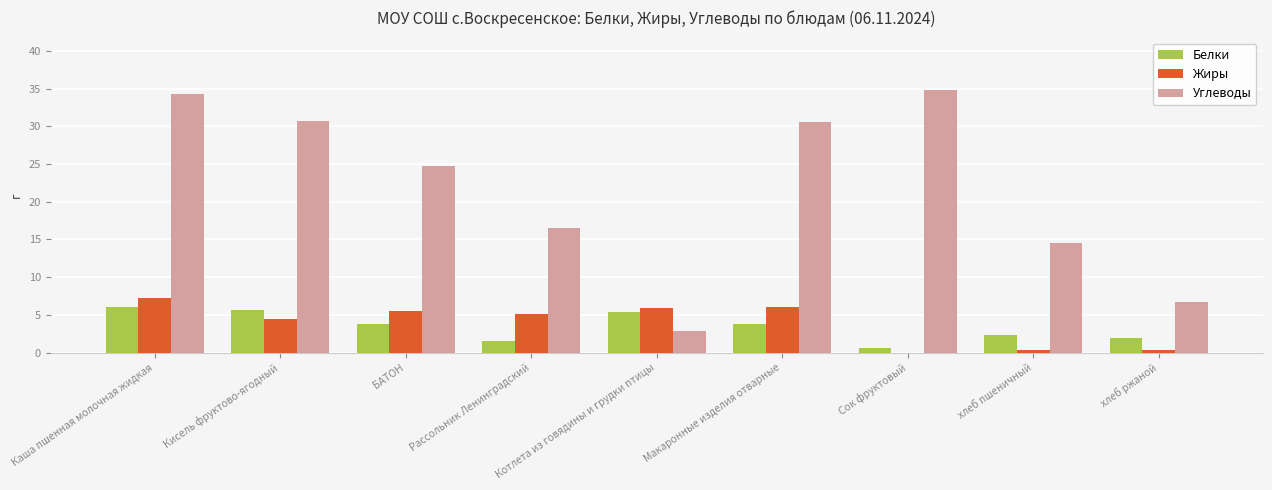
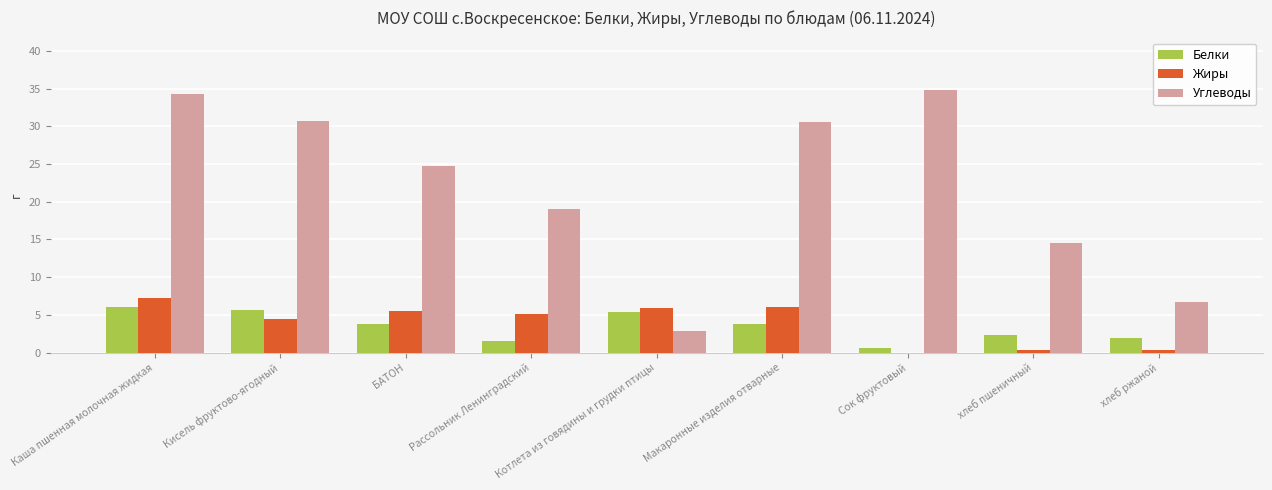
Углеводы, Рассольник Ленинградский: 17 -> 19
